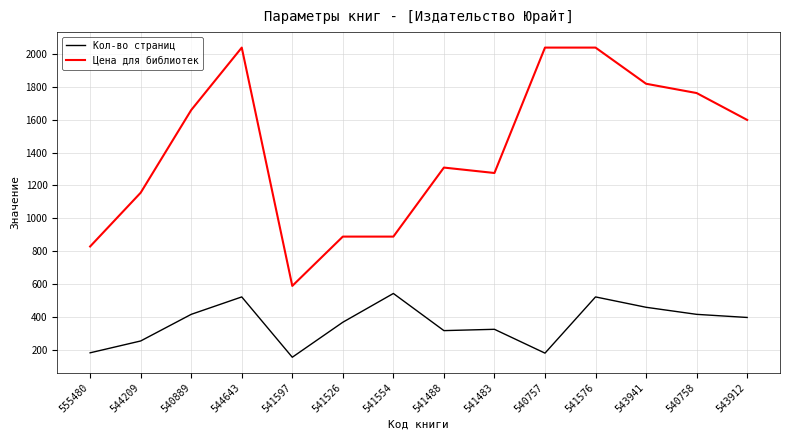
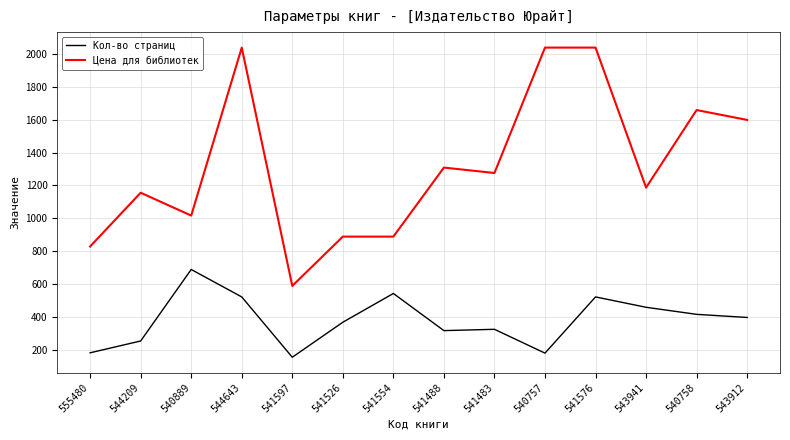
Кол-во страниц, 540889: 420 -> 690
Цена для библиотек, 540889: 1660 -> 1020
Цена для библиотек, 543941: 1820 -> 1190
Цена для библиотек, 540758: 1760 -> 1660
